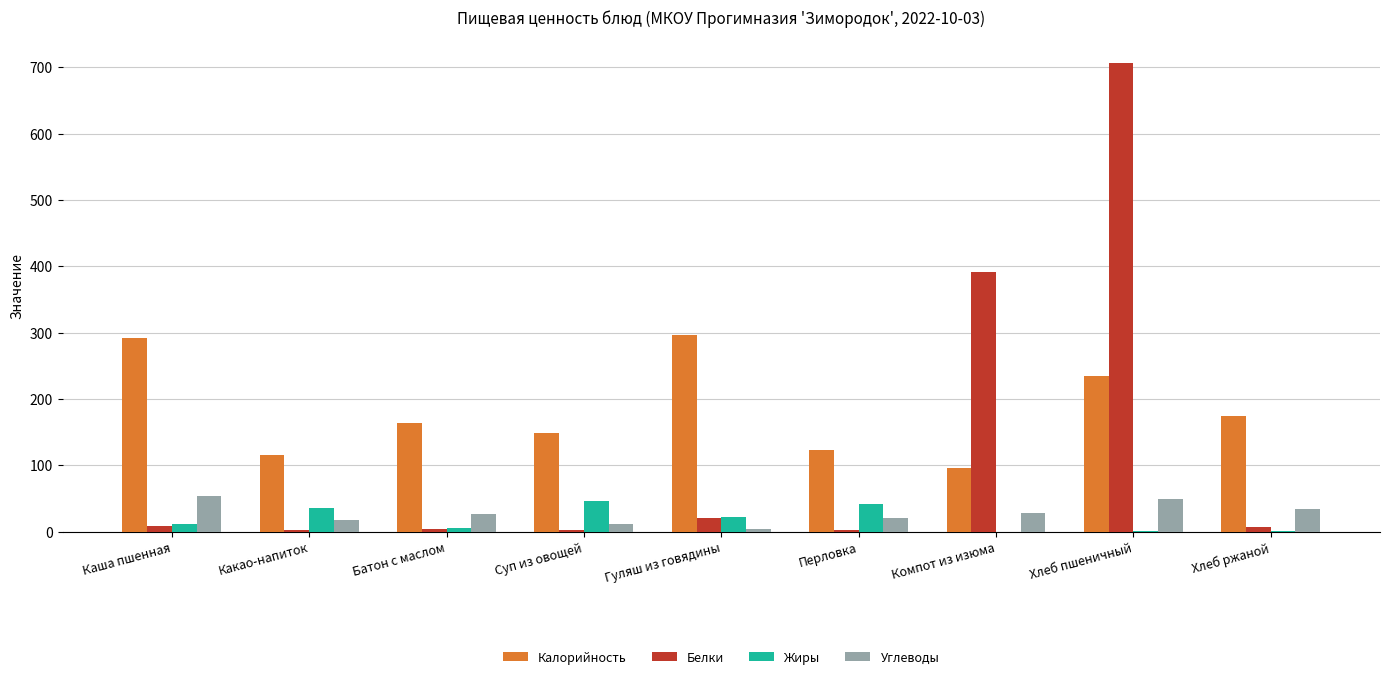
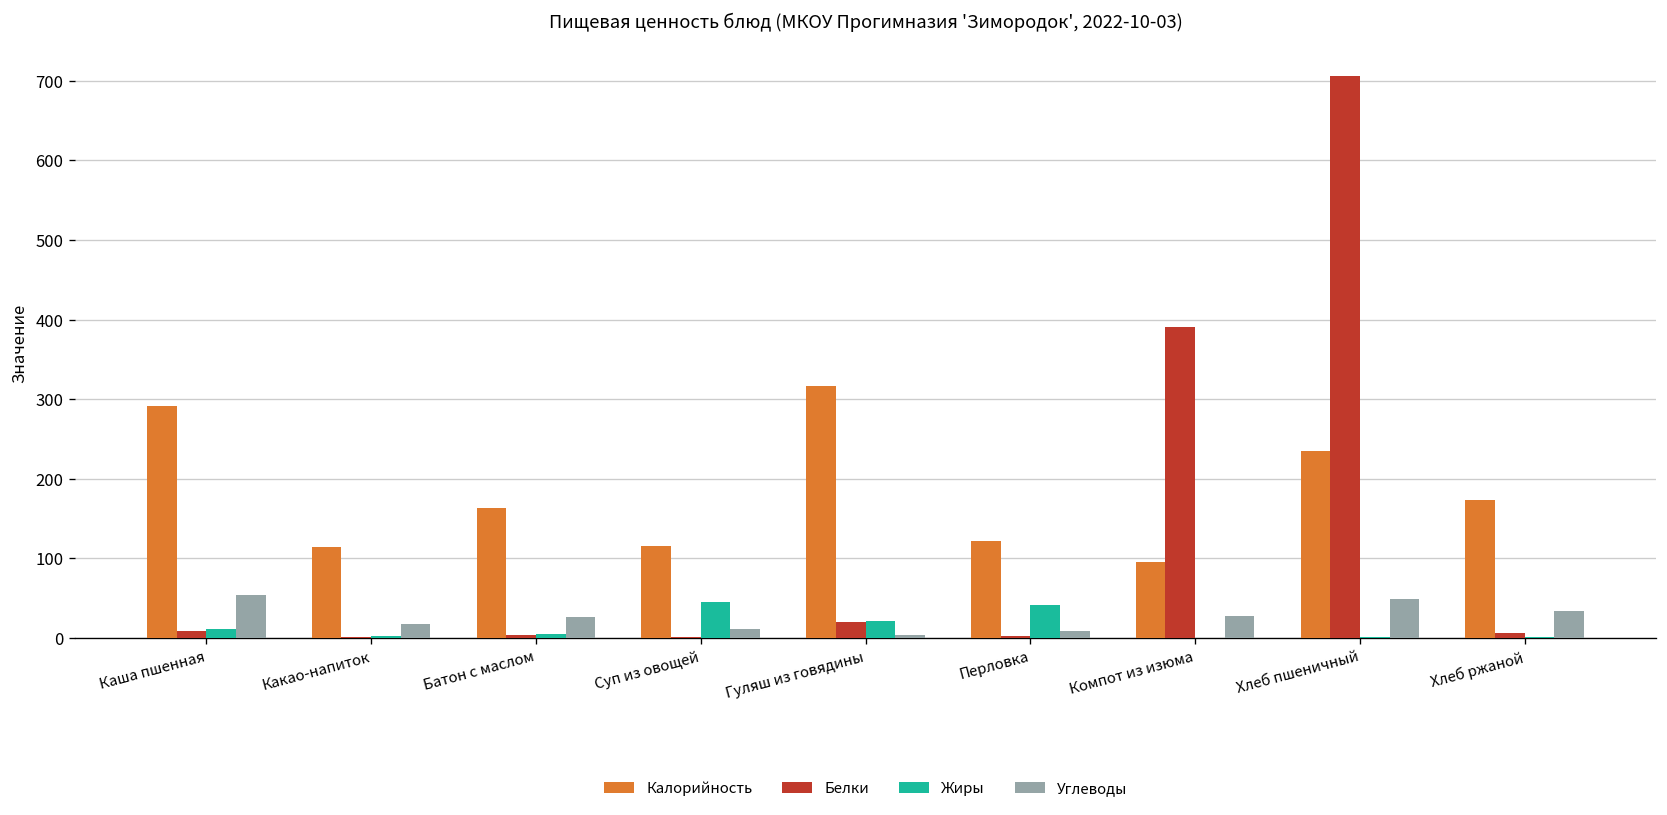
Жиры, Какао-напиток: 40 -> 0
Калорийность, Суп из овощей: 150 -> 120
Калорийность, Гуляш из говядины: 300 -> 320
Углеводы, Перловка: 20 -> 10
